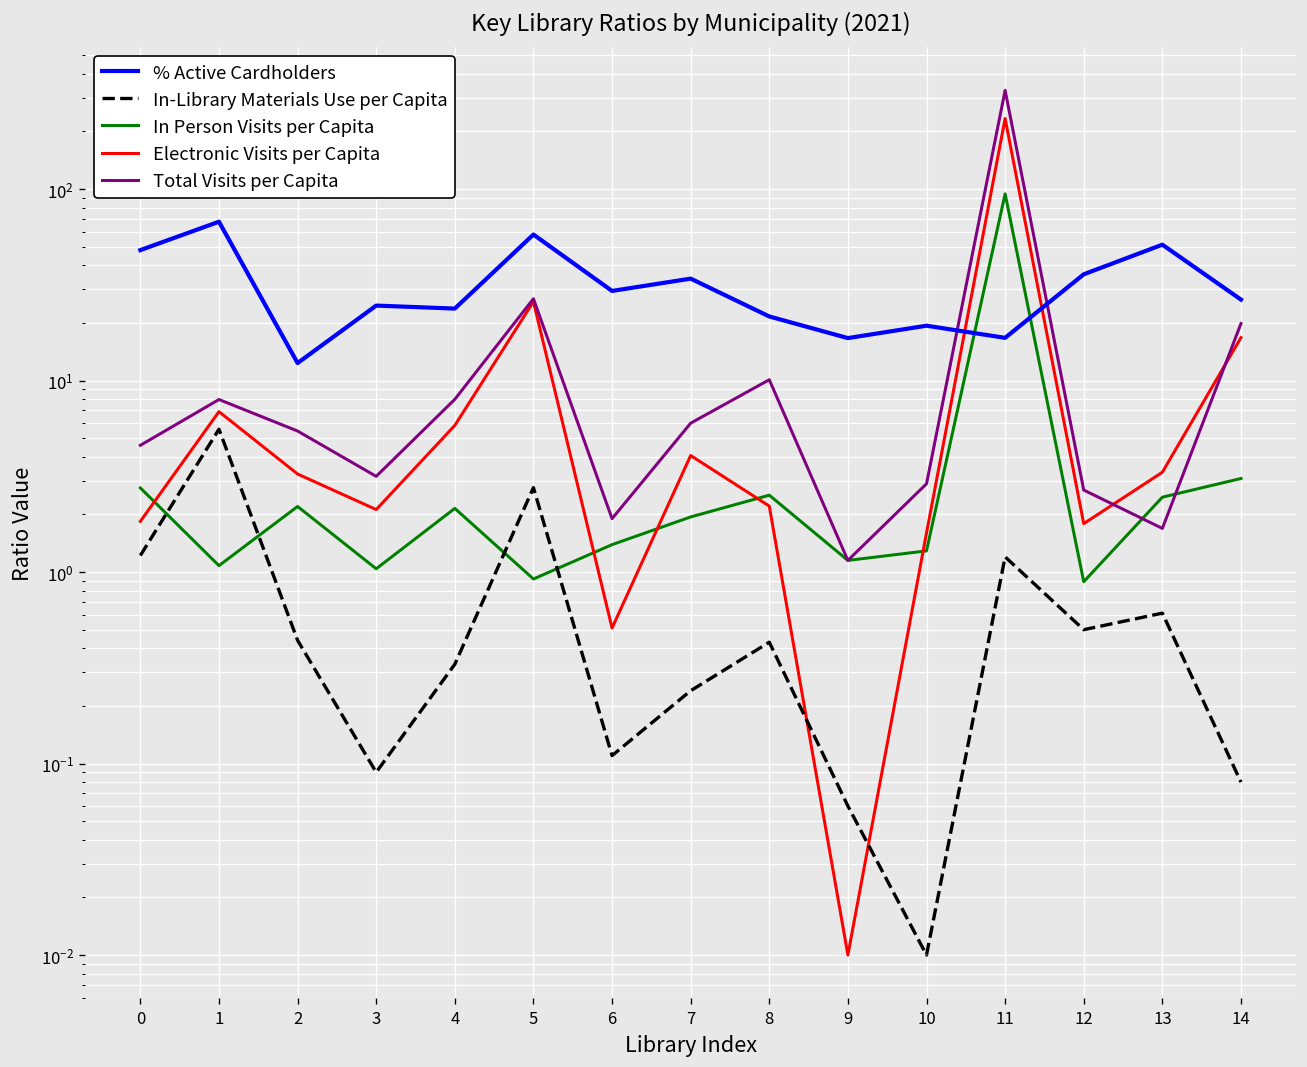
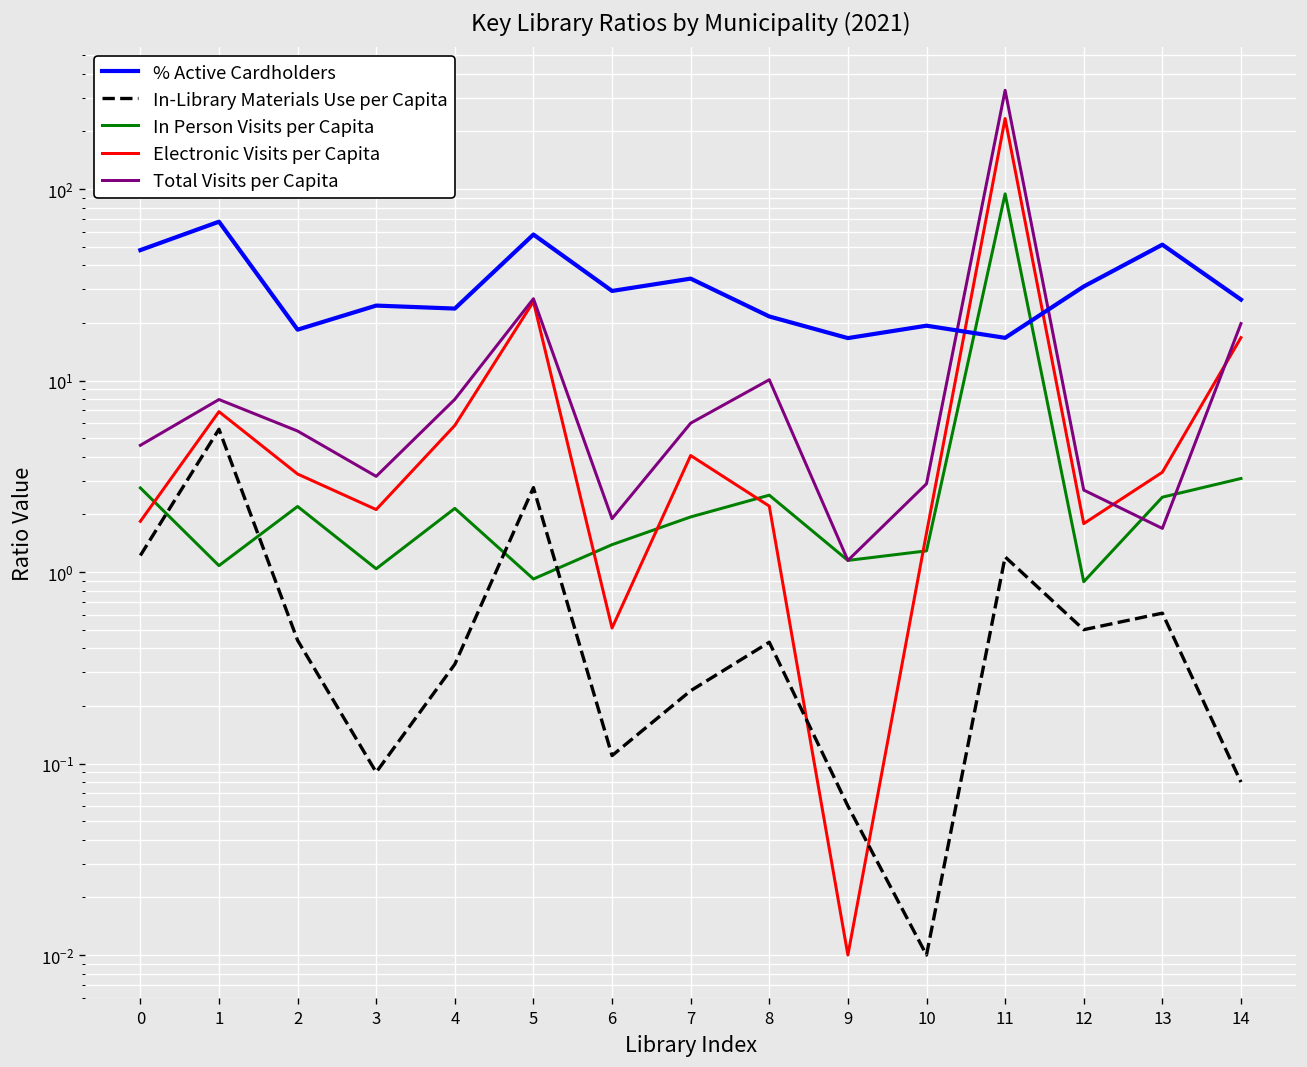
% Active Cardholders, 2: 12 -> 18
% Active Cardholders, 12: 36 -> 31
